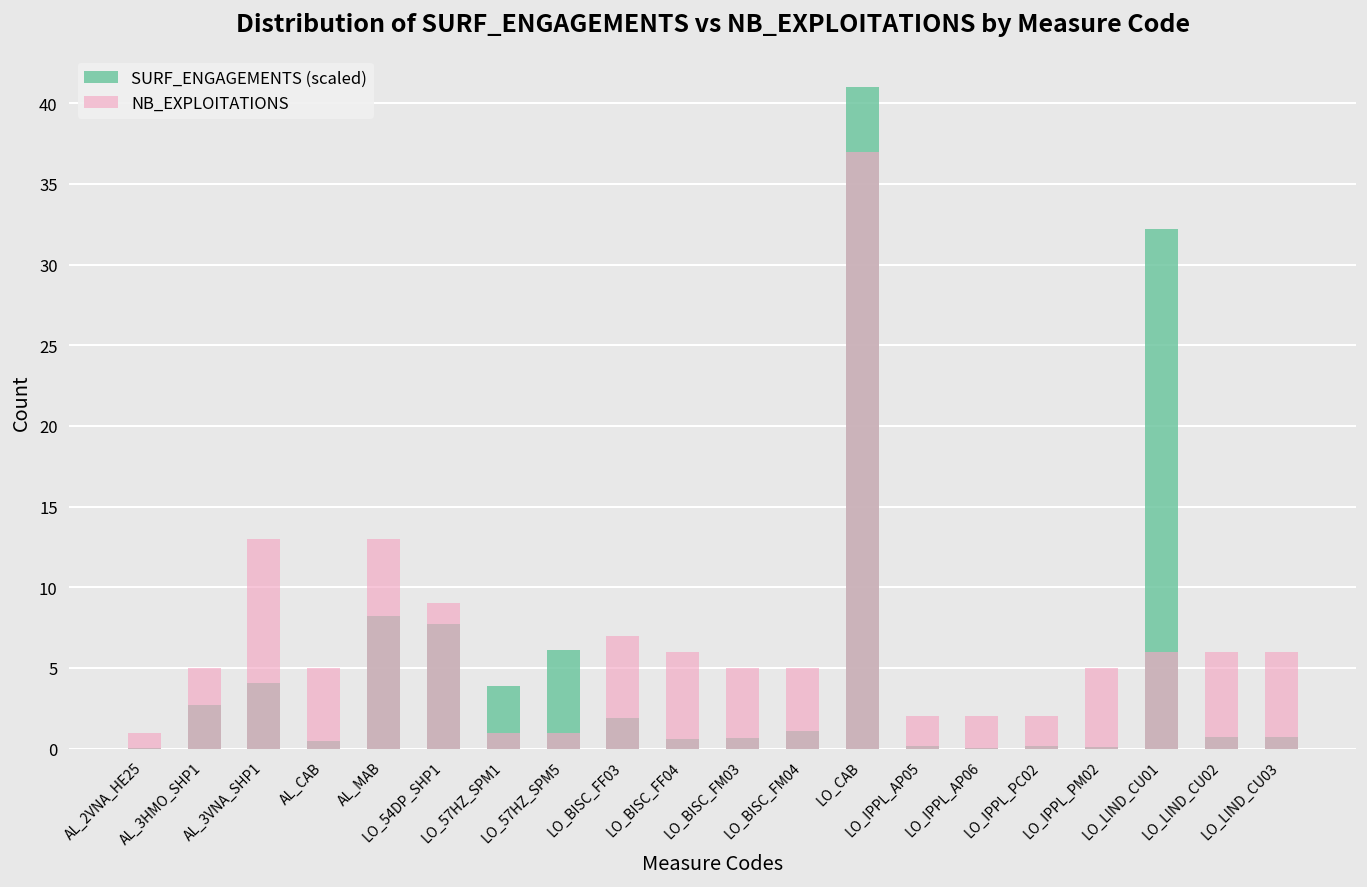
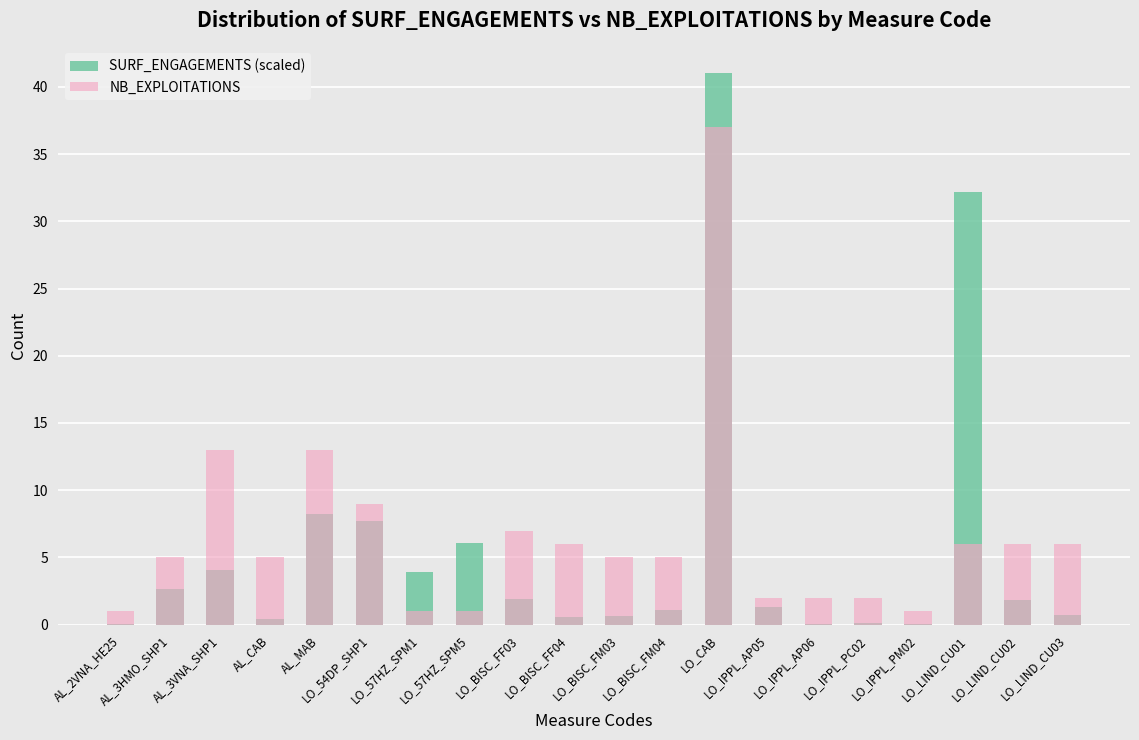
SURF_ENGAGEMENTS (scaled), LO_IPPL_AP05: 0.1 -> 1.3
NB_EXPLOITATIONS, LO_IPPL_PM02: 5 -> 1
SURF_ENGAGEMENTS (scaled), LO_LIND_CU02: 0.7 -> 1.8
